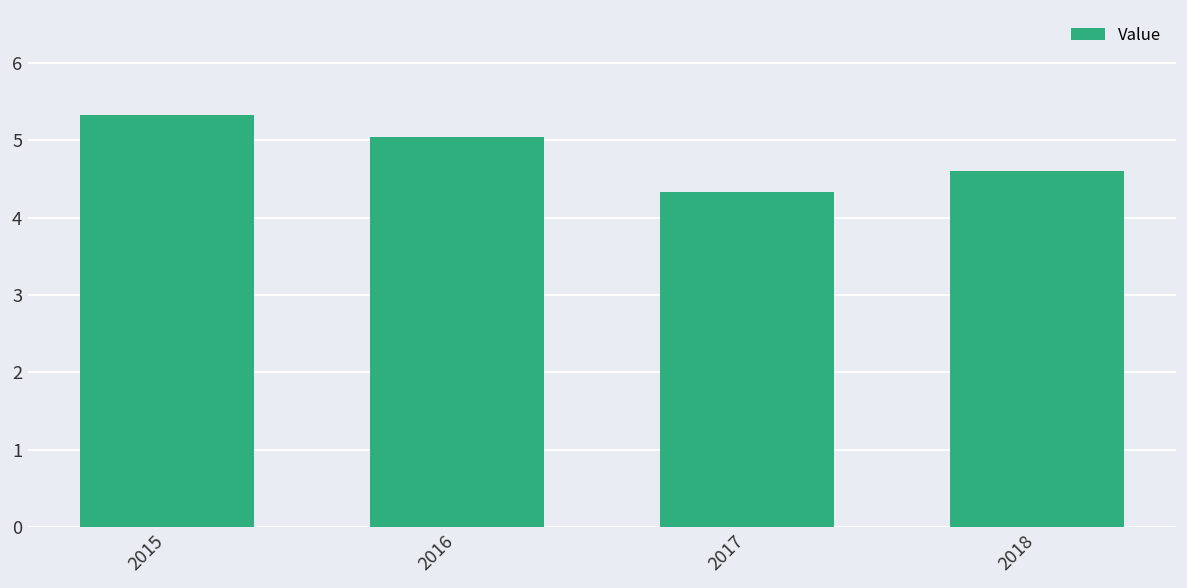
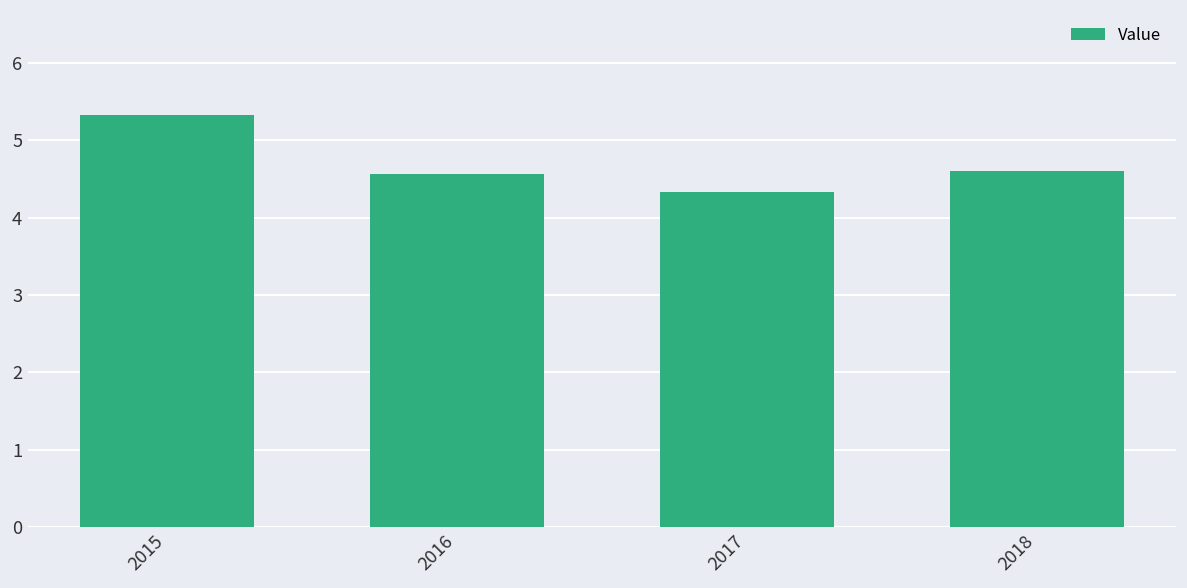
2016: 5.0 -> 4.6
